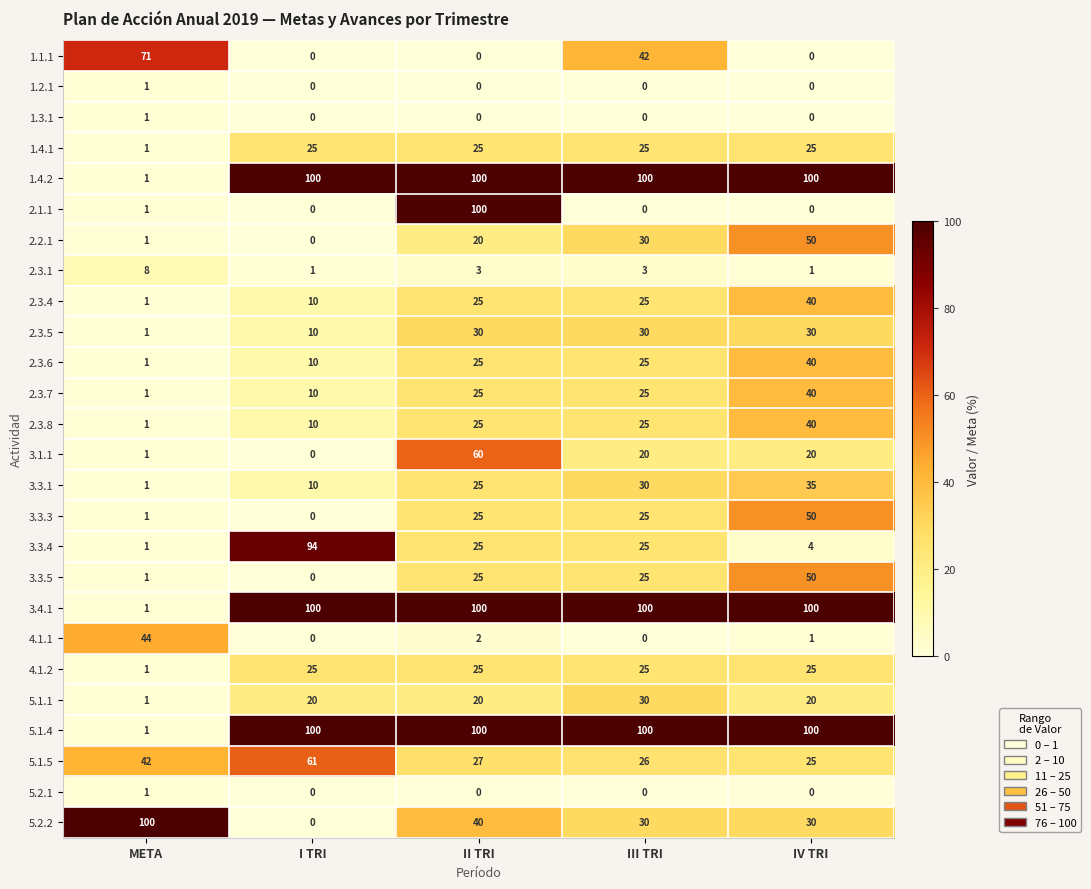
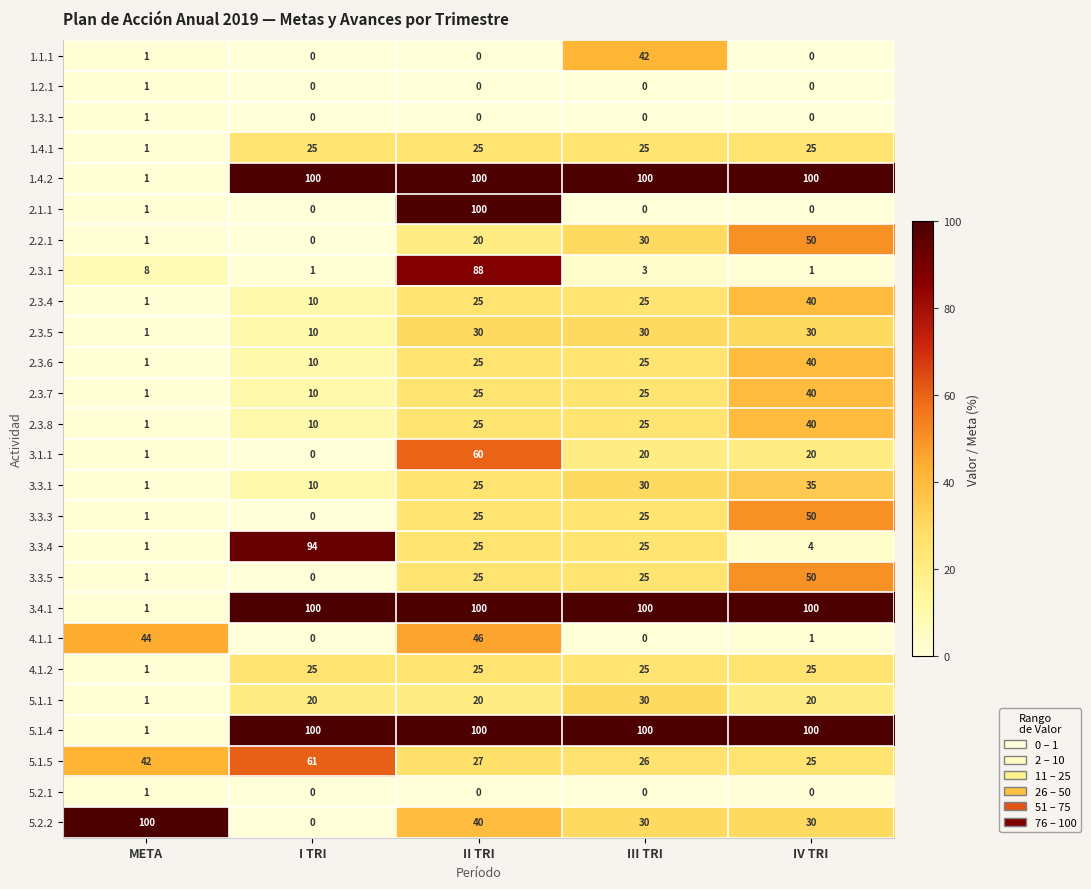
1.1.1, META: 71 -> 1
2.3.1, II TRI: 3 -> 88
4.1.1, II TRI: 2 -> 46
